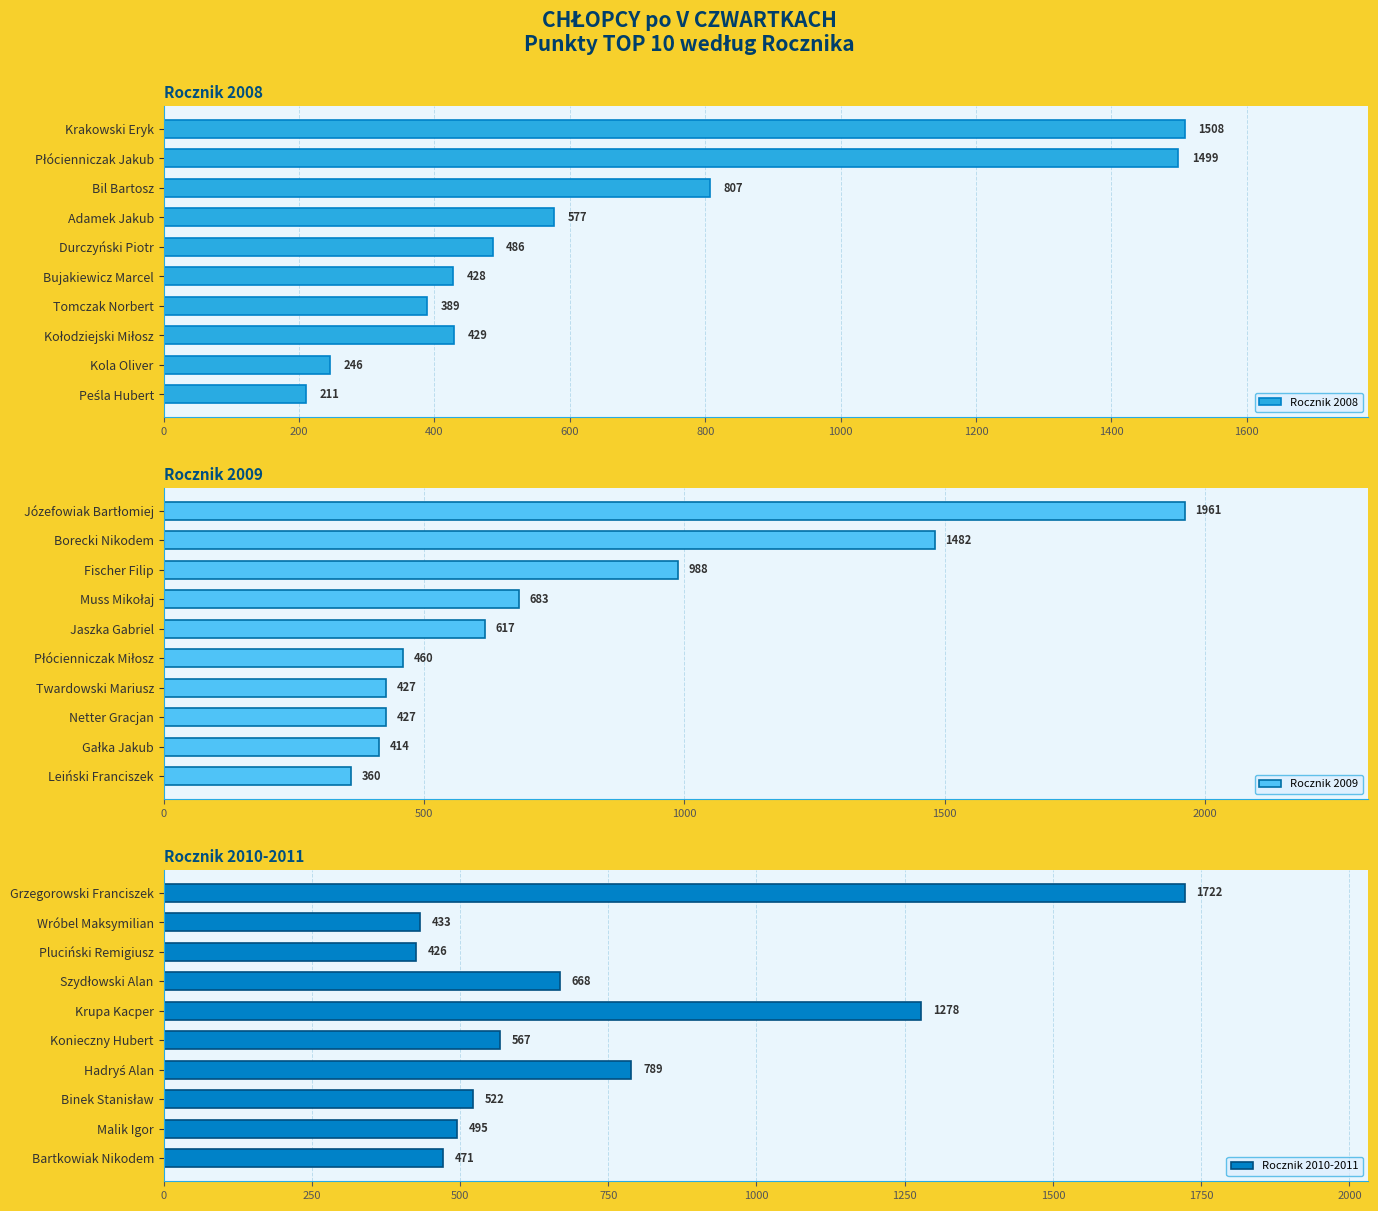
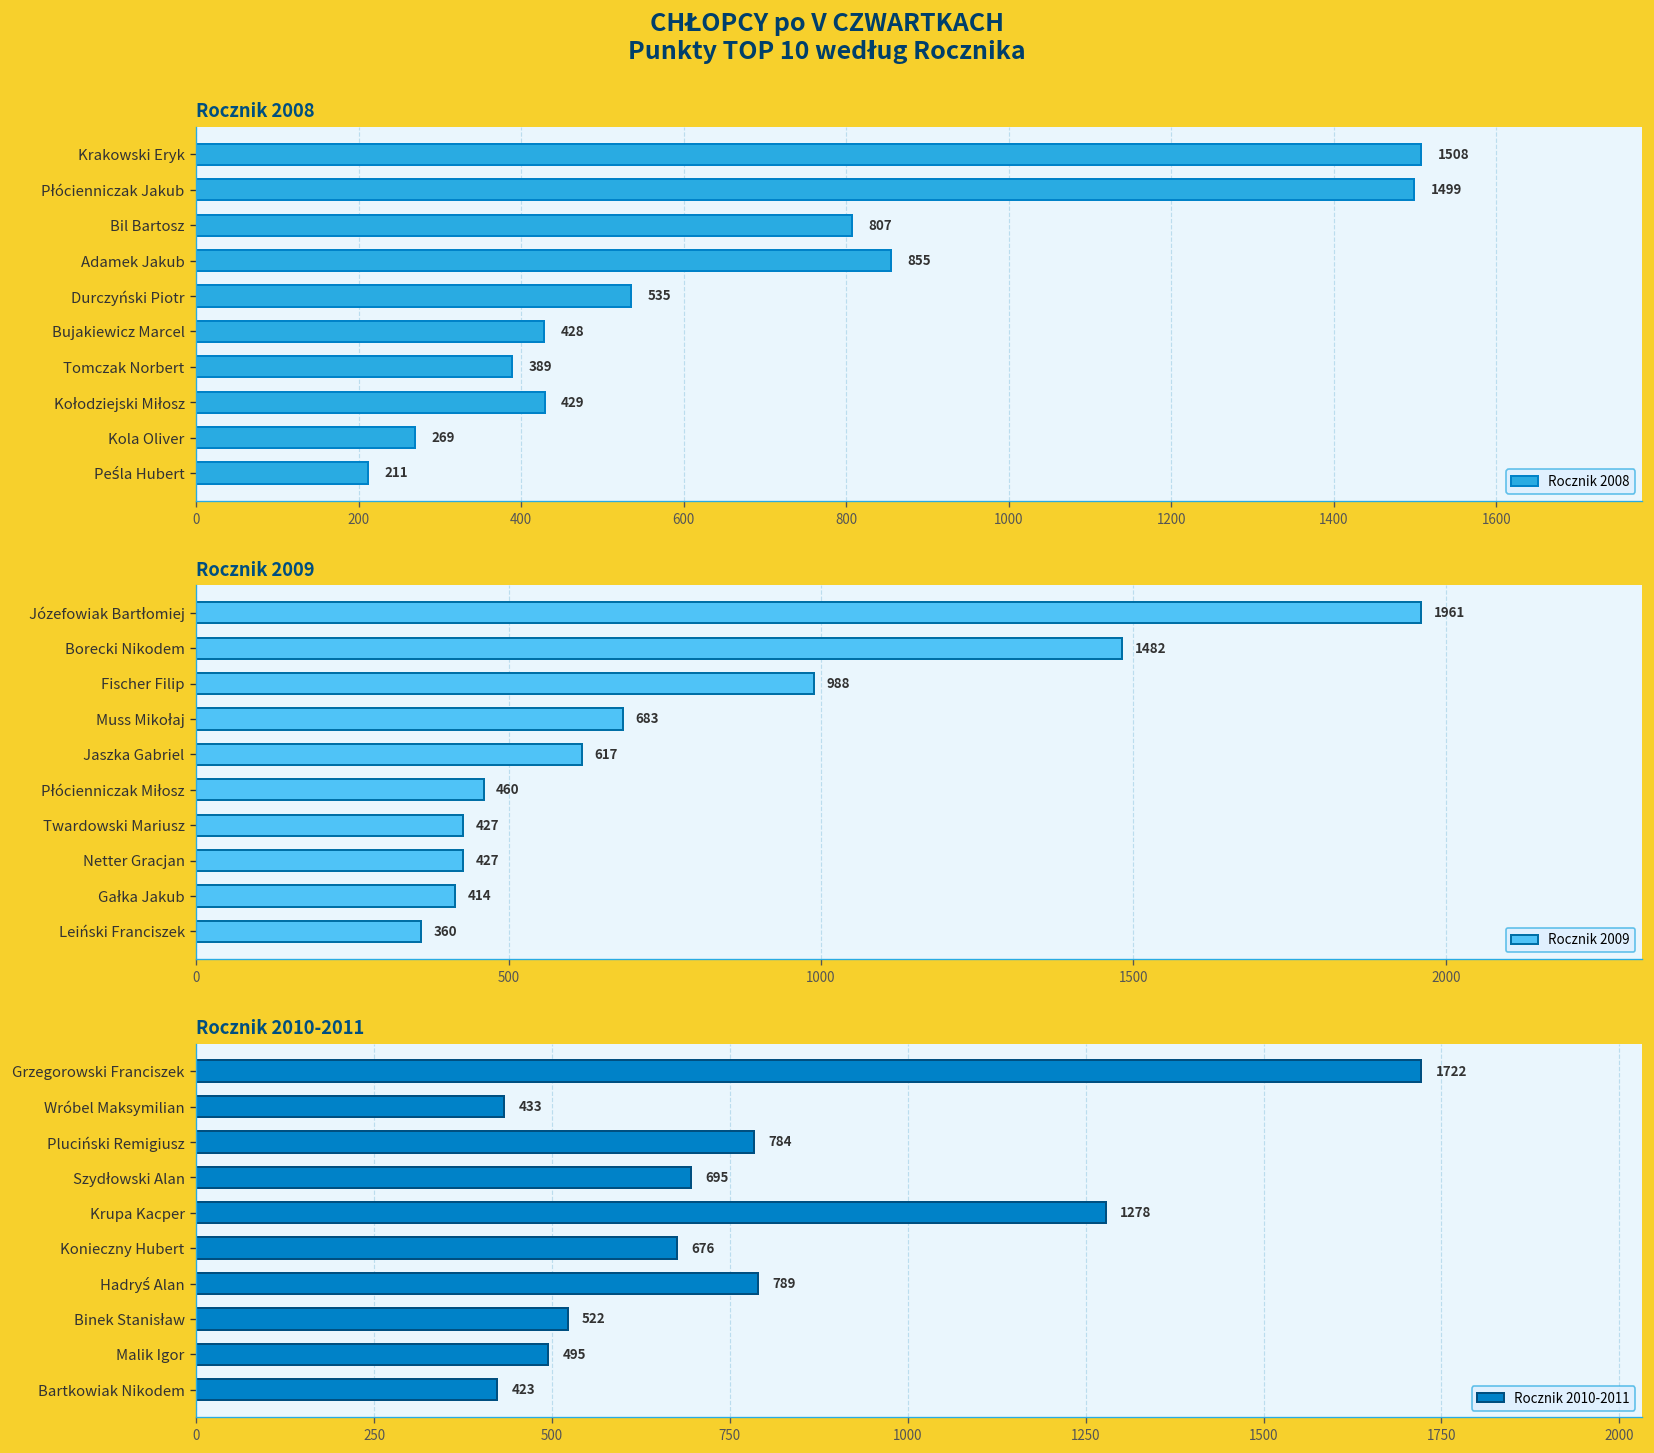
Rocznik 2008, Adamek Jakub: 577 -> 855
Rocznik 2008, Durczyński Piotr: 486 -> 535
Rocznik 2008, Kola Oliver: 246 -> 269
Rocznik 2010-2011, Pluciński Remigiusz: 426 -> 784
Rocznik 2010-2011, Szydłowski Alan: 668 -> 695
Rocznik 2010-2011, Konieczny Hubert: 567 -> 676
Rocznik 2010-2011, Bartkowiak Nikodem: 471 -> 423
